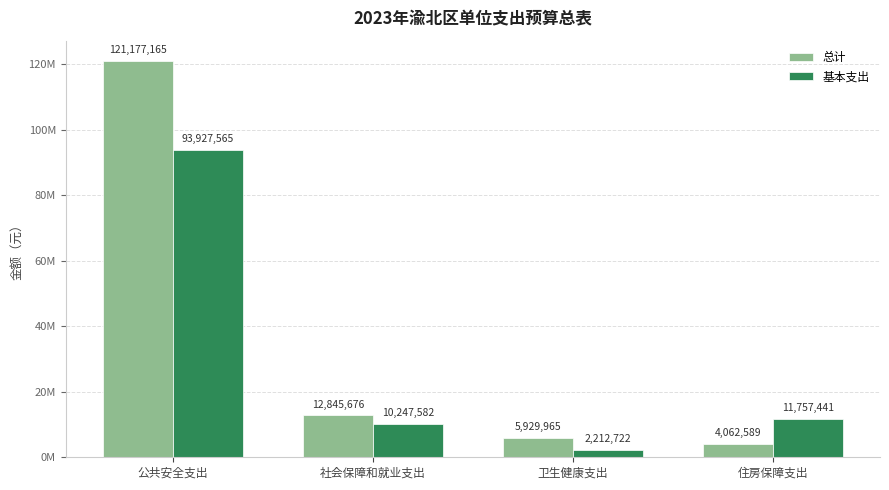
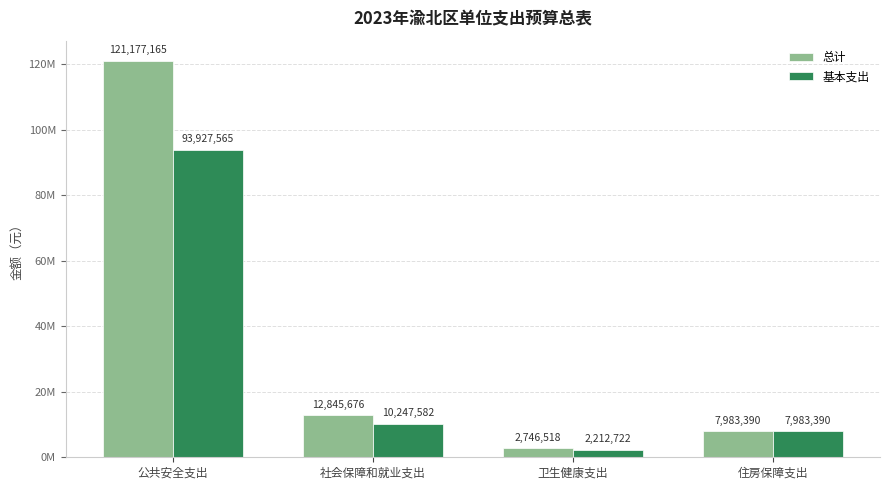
总计, 卫生健康支出: 5,929,965 -> 2,746,518
总计, 住房保障支出: 4,062,589 -> 7,983,390
基本支出, 住房保障支出: 11,757,441 -> 7,983,390
